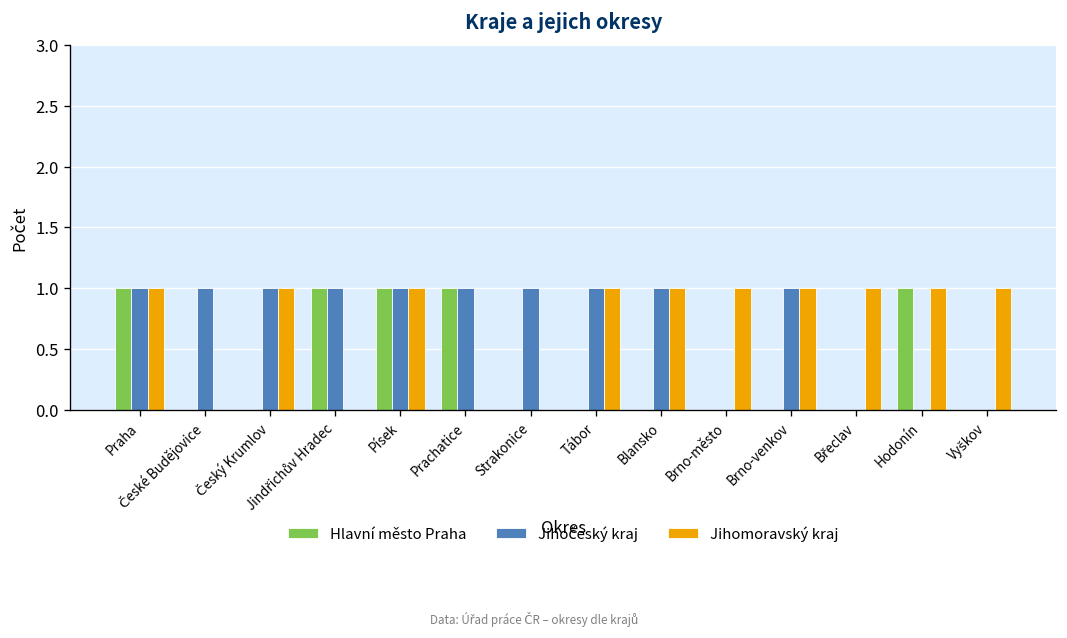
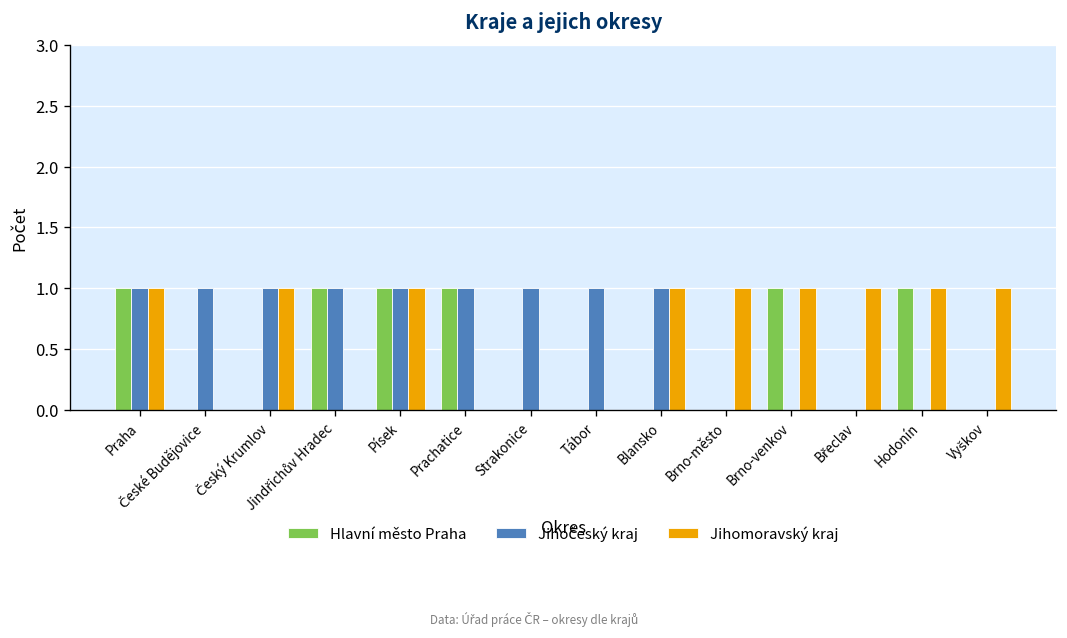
Jihomoravský kraj, Tábor: 1 -> 0
Hlavní město Praha, Brno-venkov: 0 -> 1
Jihočeský kraj, Brno-venkov: 1 -> 0
